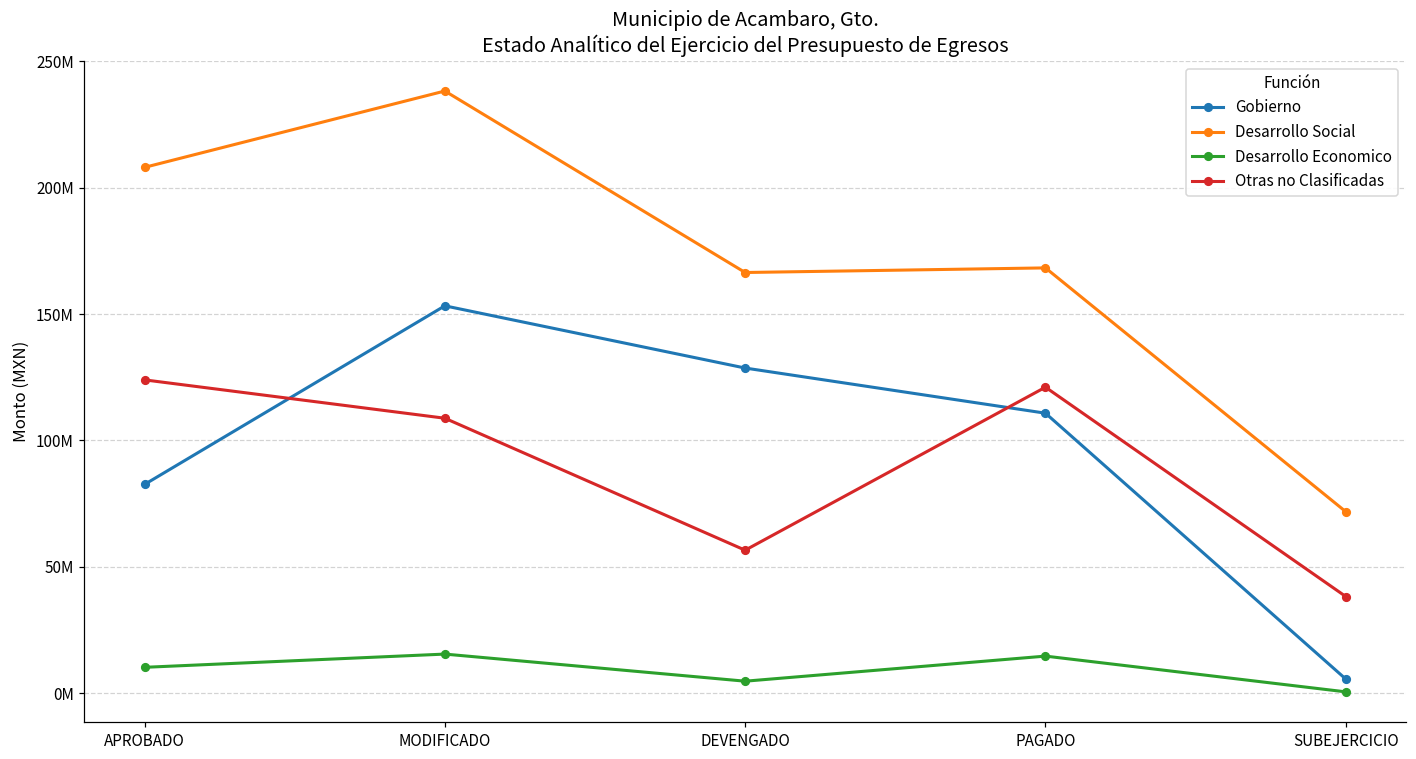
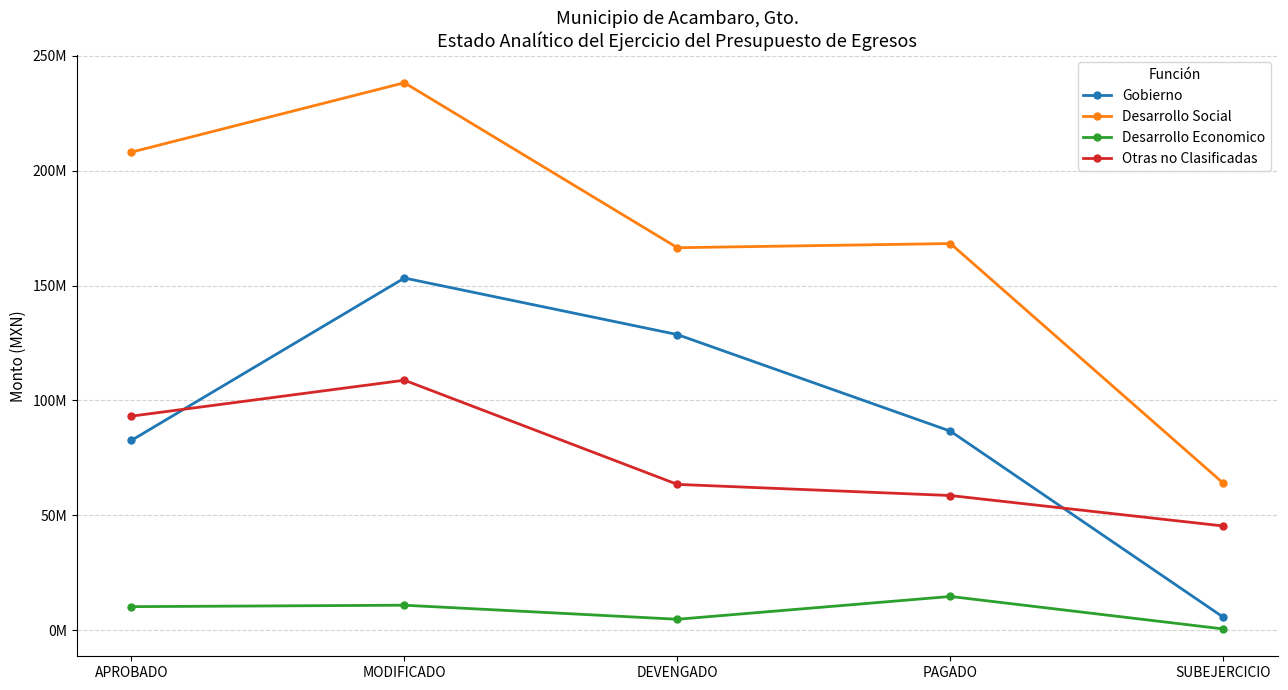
Otras no Clasificadas, APROBADO: 124000000 -> 93000000
Desarrollo Economico, MODIFICADO: 15000000 -> 11000000
Otras no Clasificadas, DEVENGADO: 57000000 -> 63000000
Gobierno, PAGADO: 111000000 -> 87000000
Otras no Clasificadas, PAGADO: 121000000 -> 59000000
Desarrollo Social, SUBEJERCICIO: 72000000 -> 64000000
Otras no Clasificadas, SUBEJERCICIO: 38000000 -> 45000000
